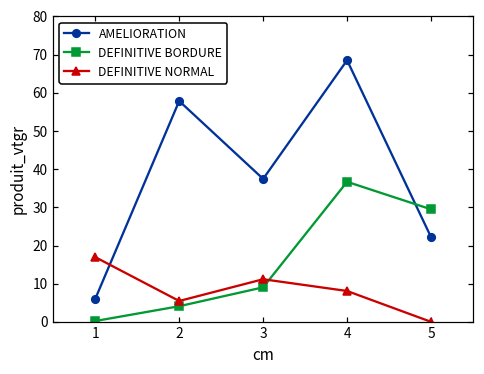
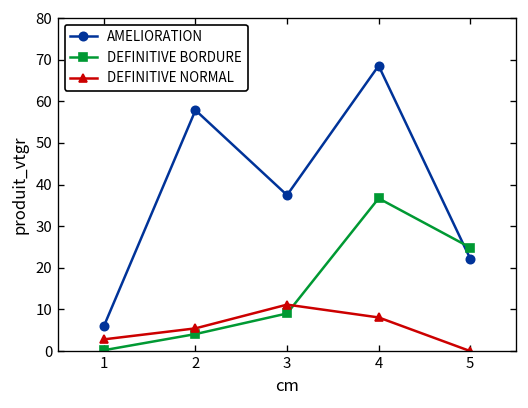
DEFINITIVE NORMAL, 1: 17 -> 3
DEFINITIVE BORDURE, 5: 29 -> 25
